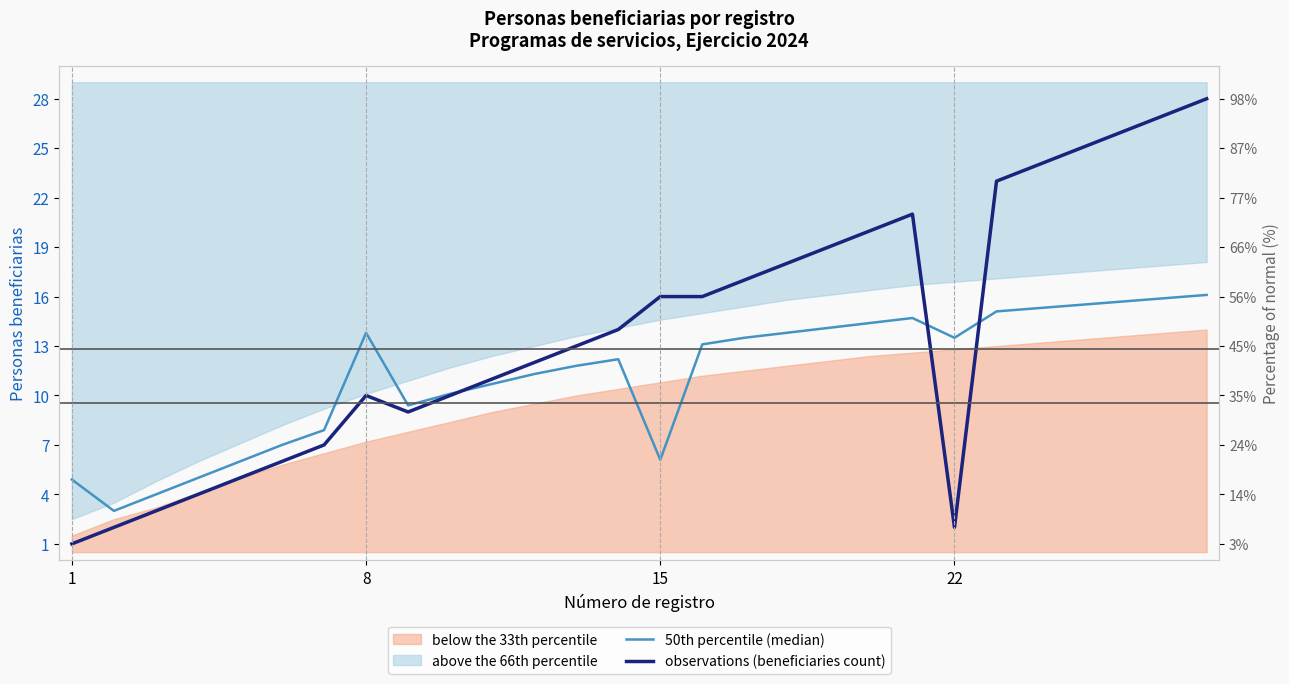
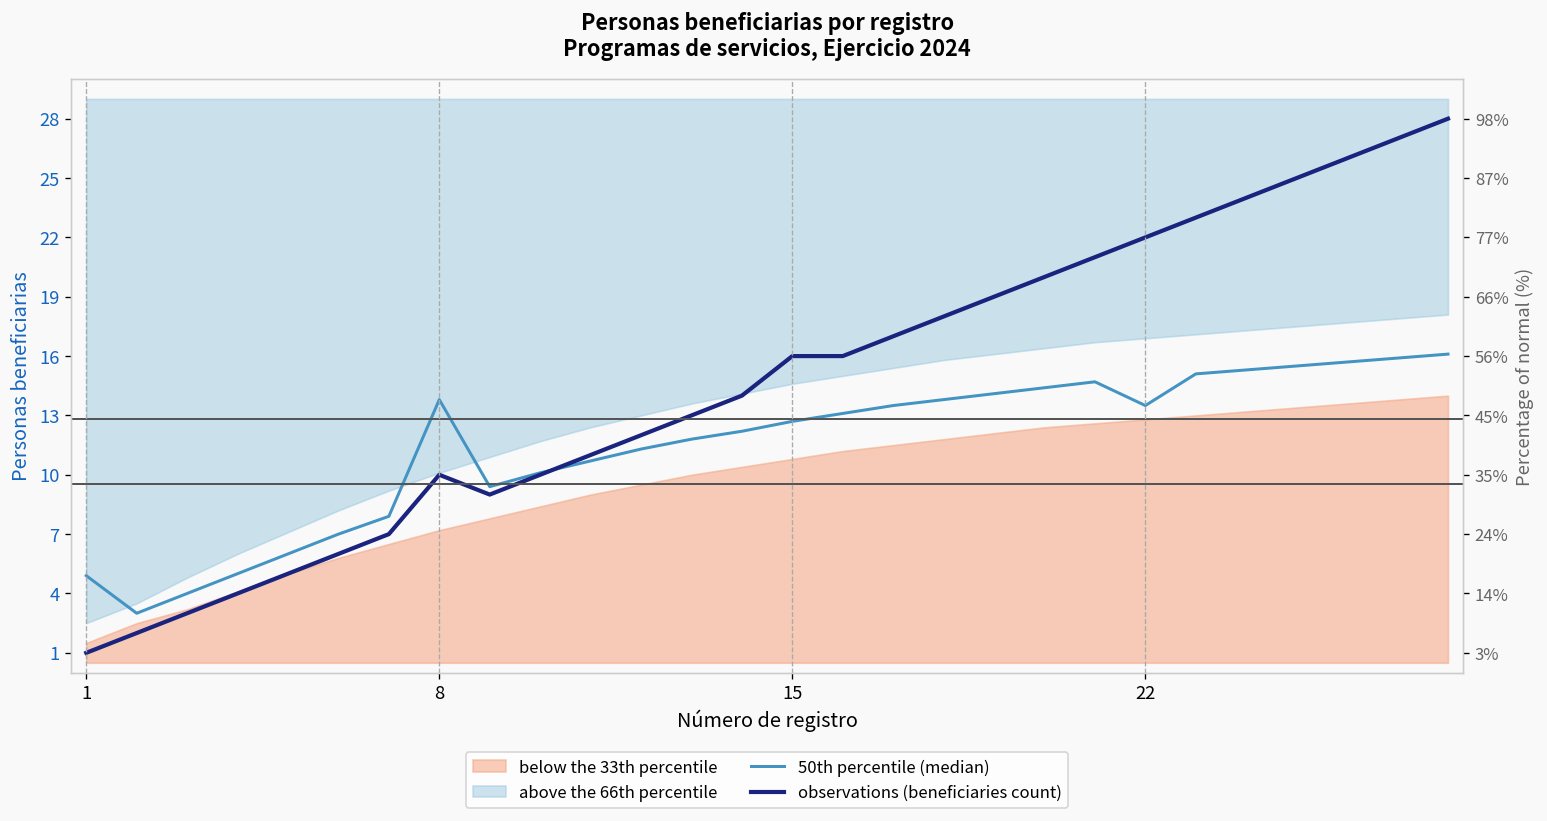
50th percentile (median), 15: 6.1 -> 12.7
observations (beneficiaries count), 22: 2 -> 22
